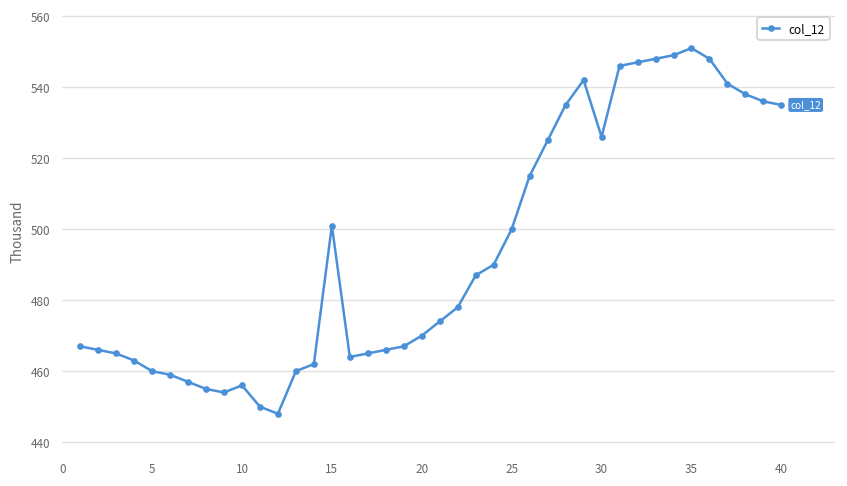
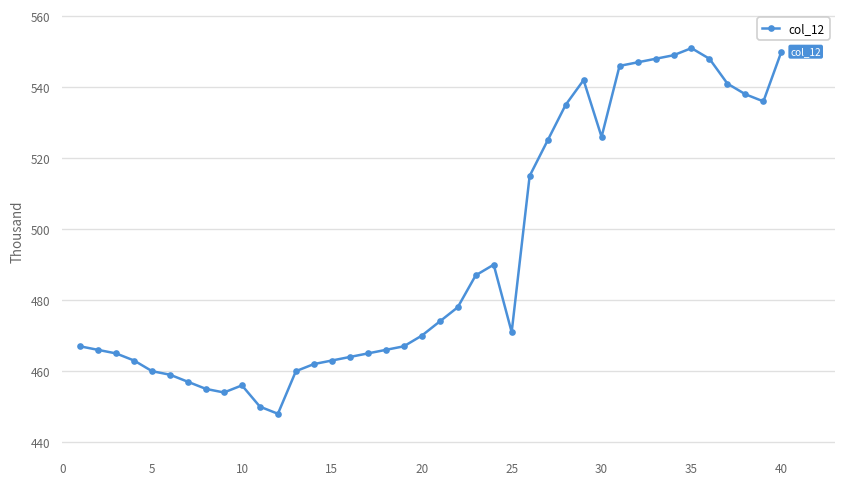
15: 501 -> 463
25: 500 -> 471
40: 535 -> 550
